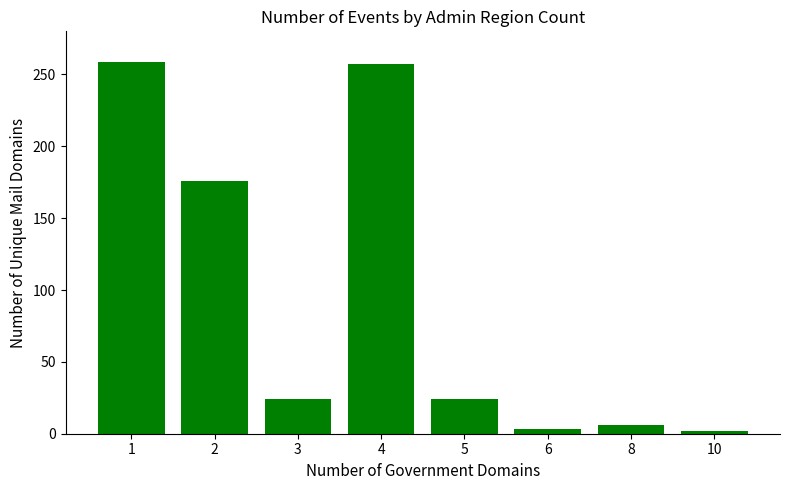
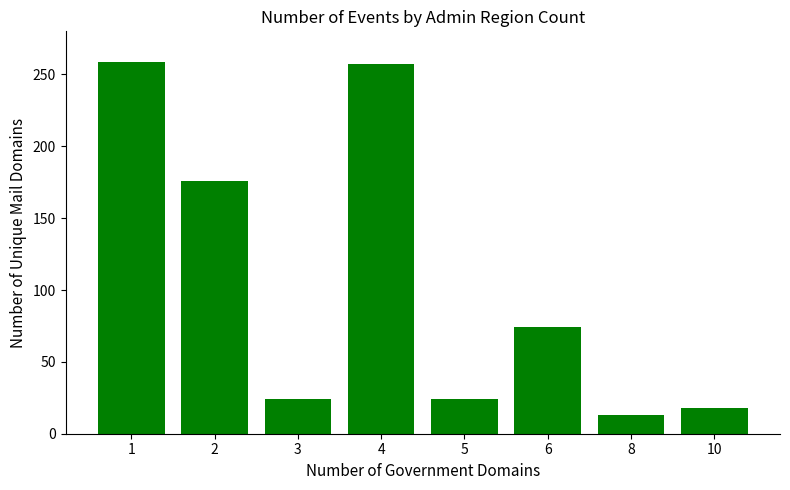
6: 3 -> 74
8: 6 -> 13
10: 2 -> 18
